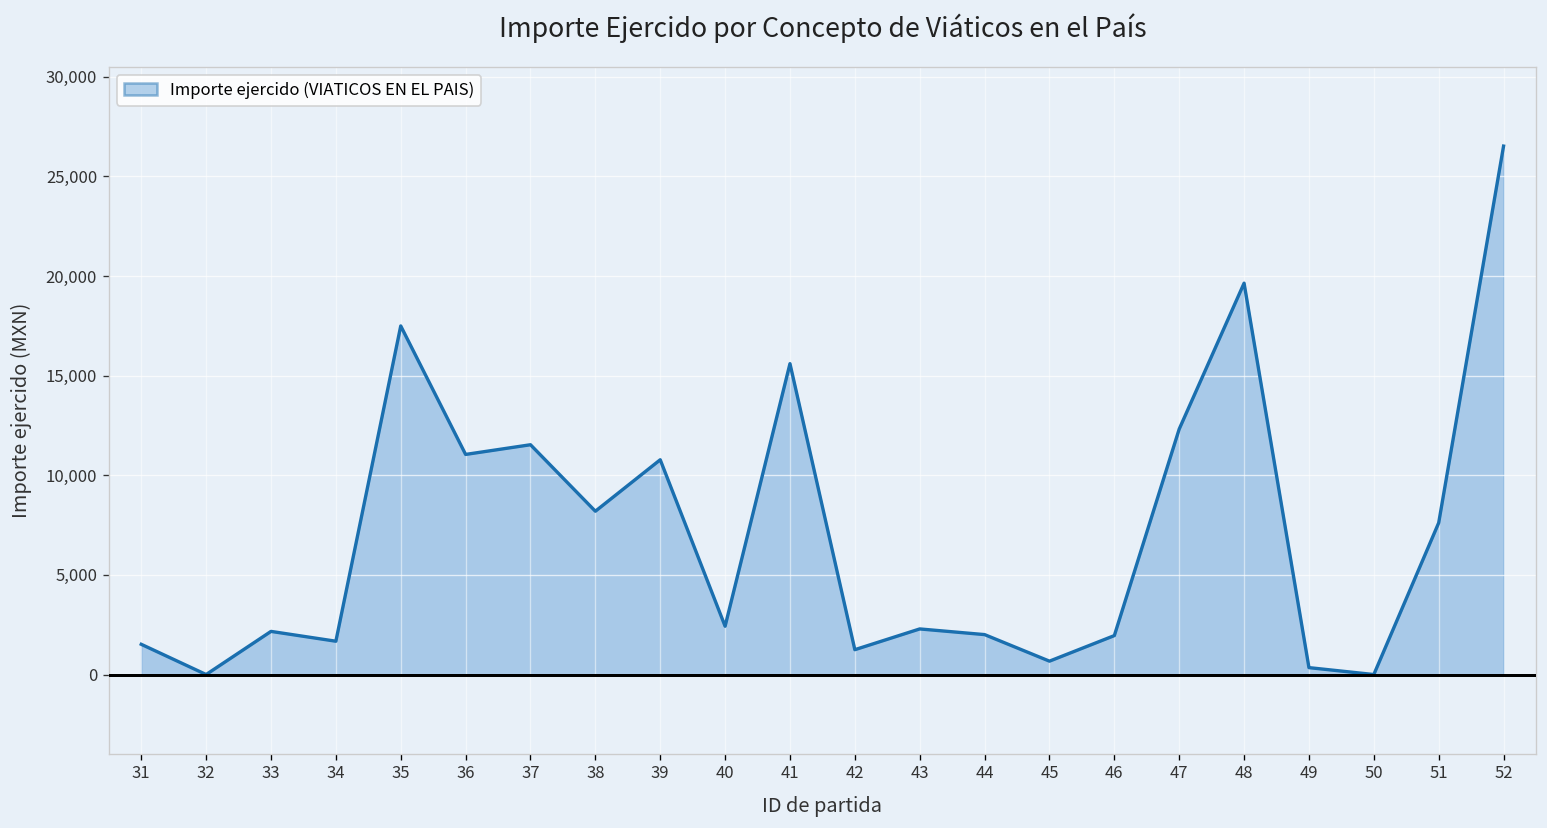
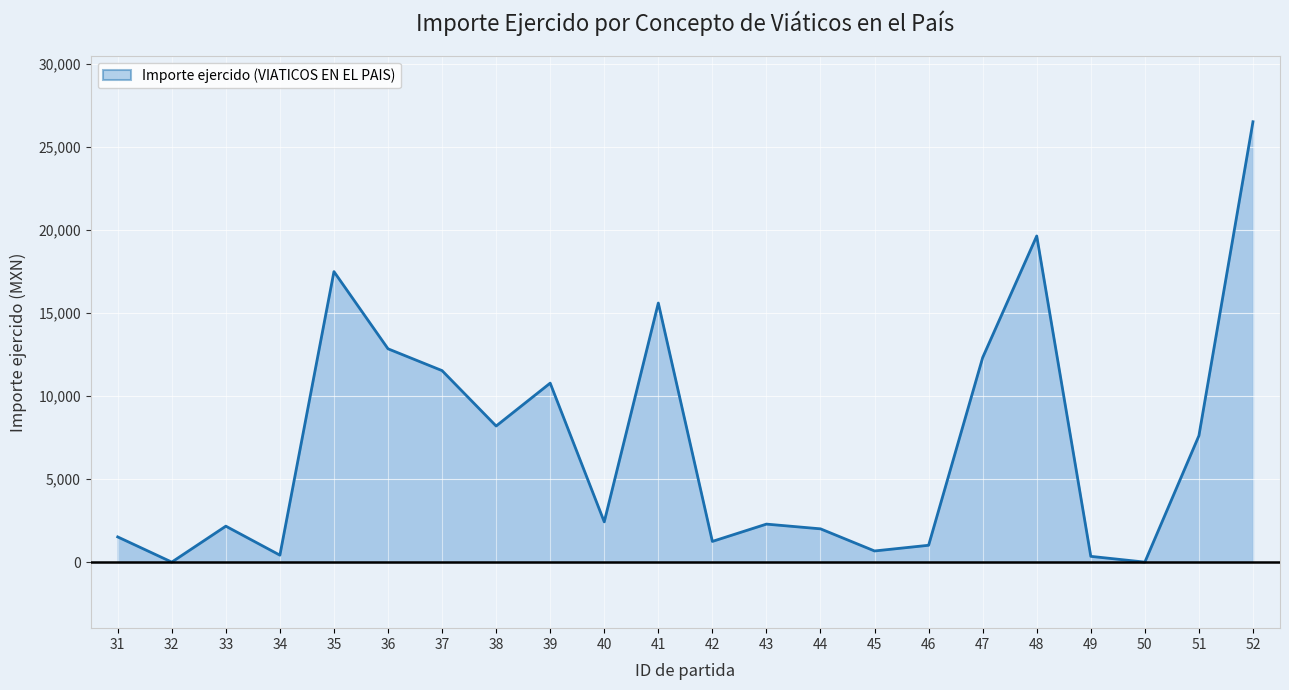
34: 1,700 -> 400
36: 11,000 -> 12,800
46: 2,000 -> 1,000
